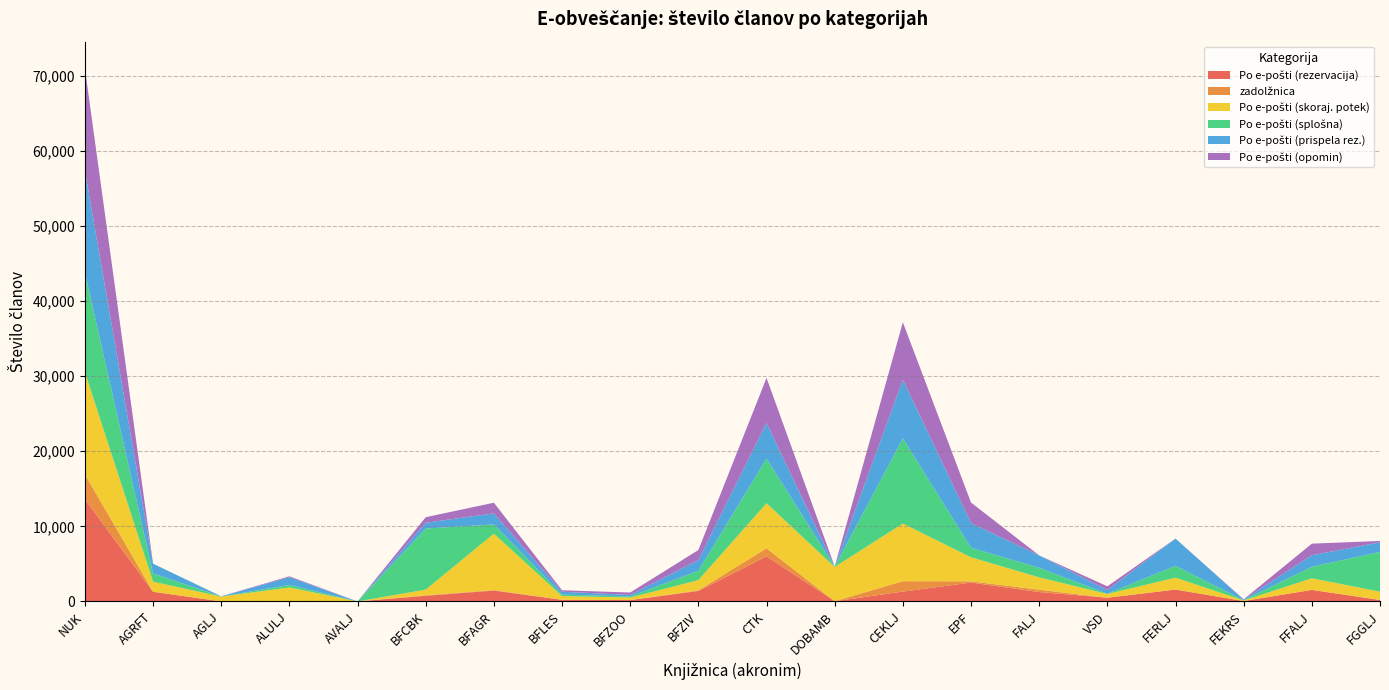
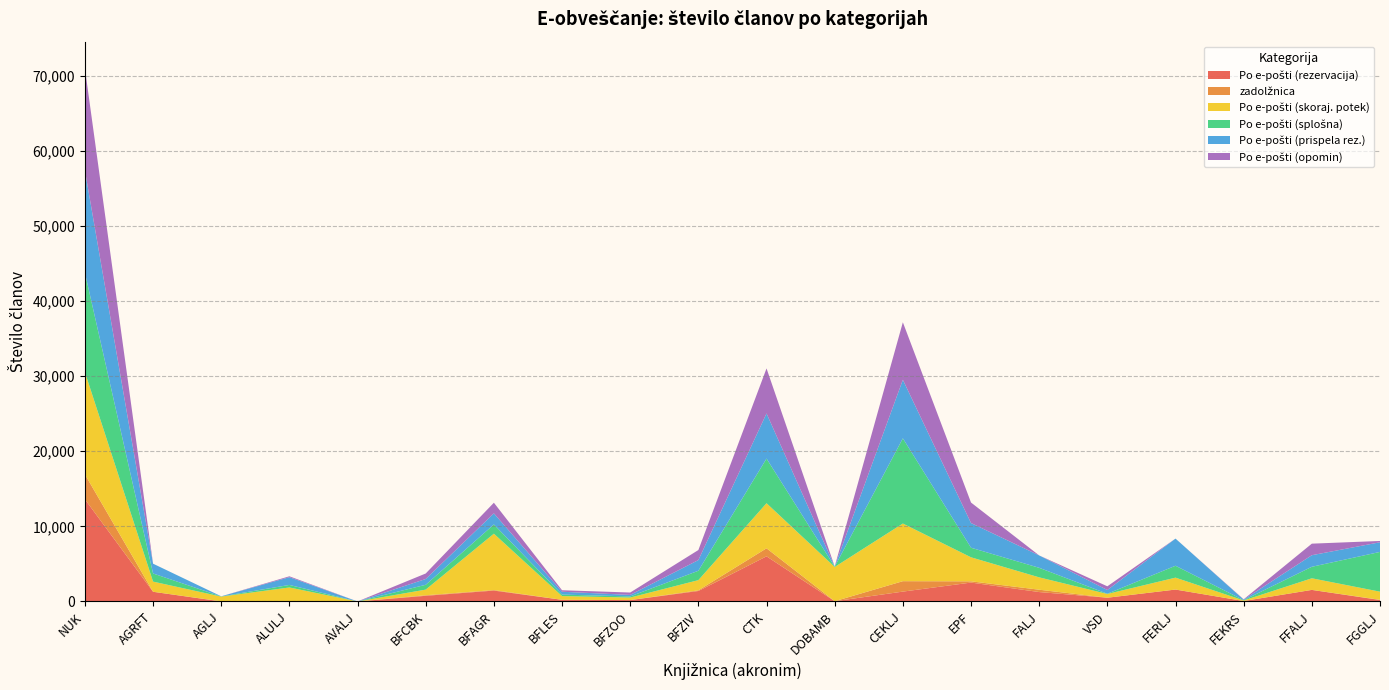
Po e-pošti (splošna), BFCBK: 8,000 -> 1,000
Po e-pošti (prispela rez.), CTK: 5,000 -> 6,000
